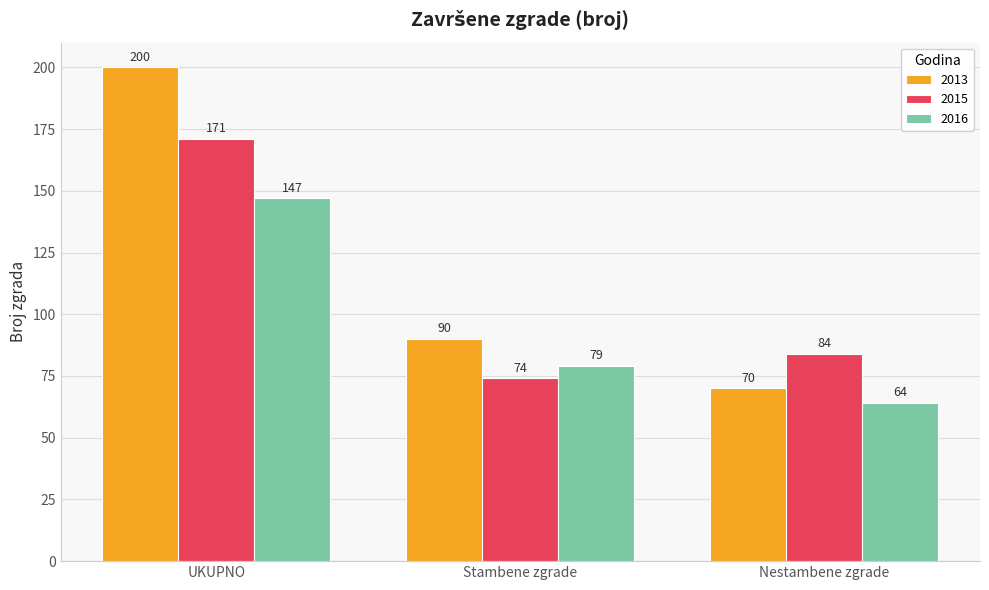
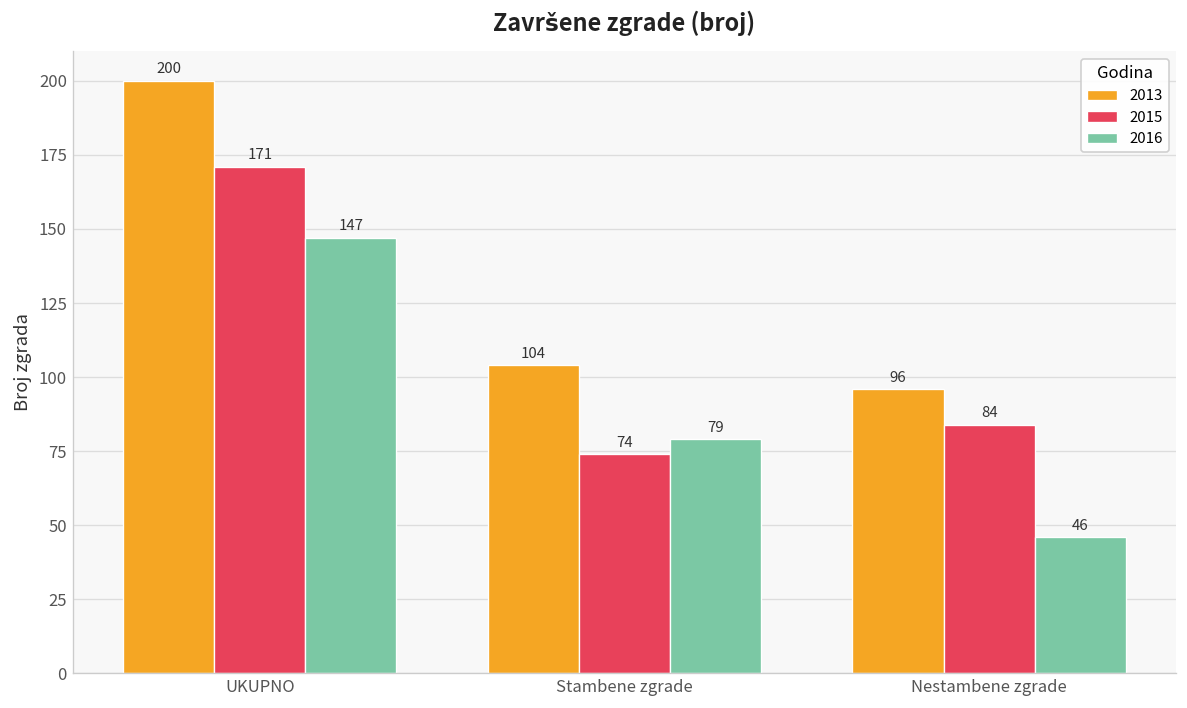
2013, Stambene zgrade: 90 -> 104
2013, Nestambene zgrade: 70 -> 96
2016, Nestambene zgrade: 64 -> 46
